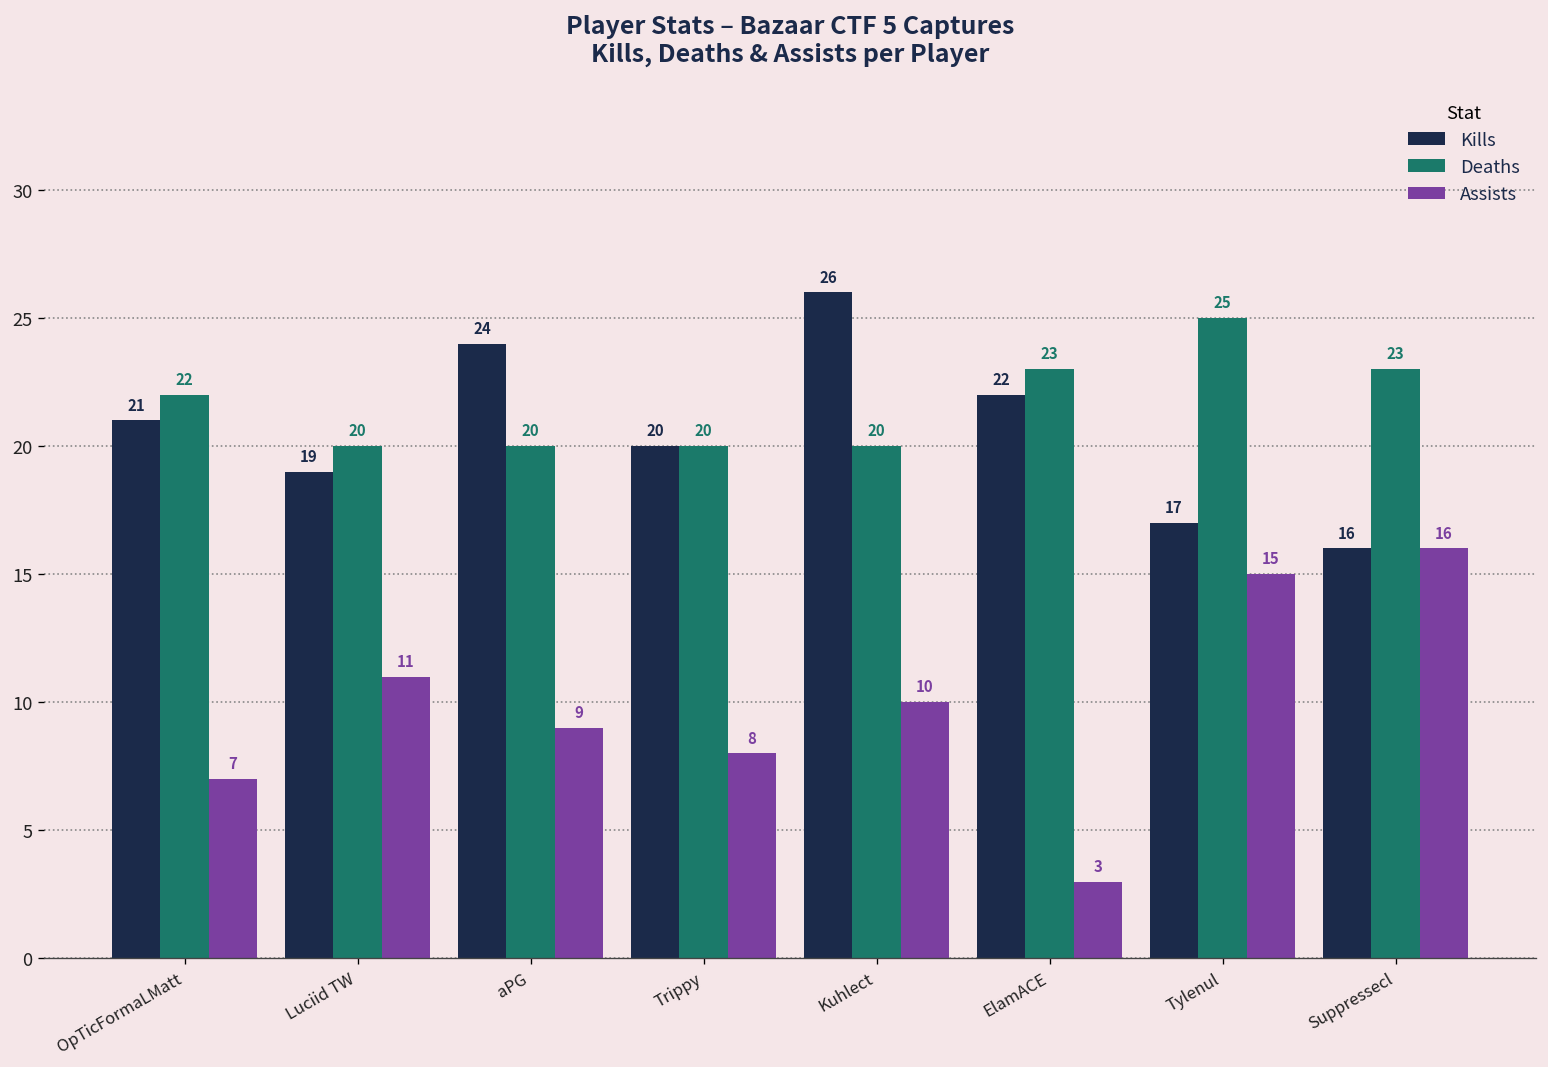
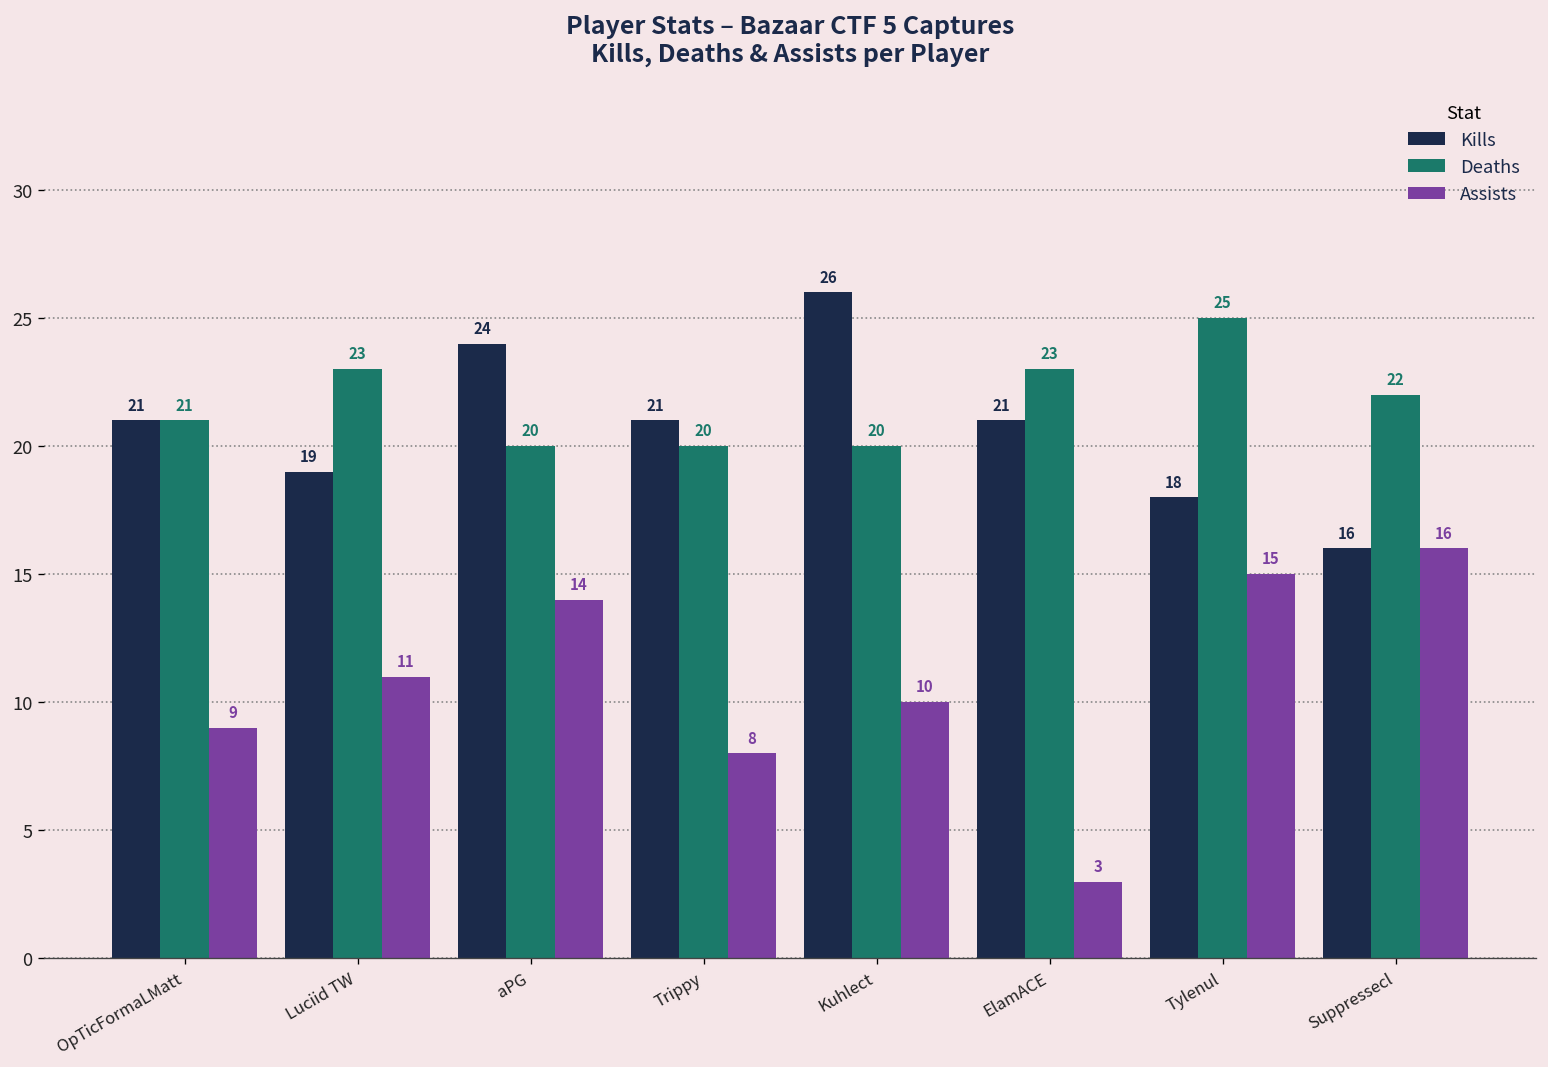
Deaths, OpTicFormaLMatt: 22 -> 21
Assists, OpTicFormaLMatt: 7 -> 9
Deaths, Luciid TW: 20 -> 23
Assists, aPG: 9 -> 14
Kills, Trippy: 20 -> 21
Kills, ElamACE: 22 -> 21
Kills, Tylenul: 17 -> 18
Deaths, Suppressecl: 23 -> 22
